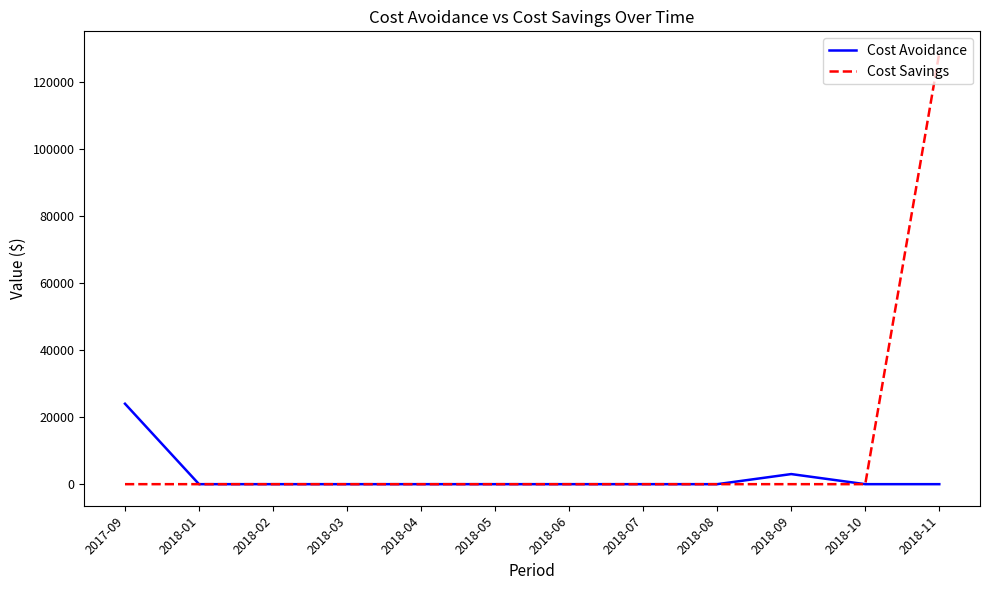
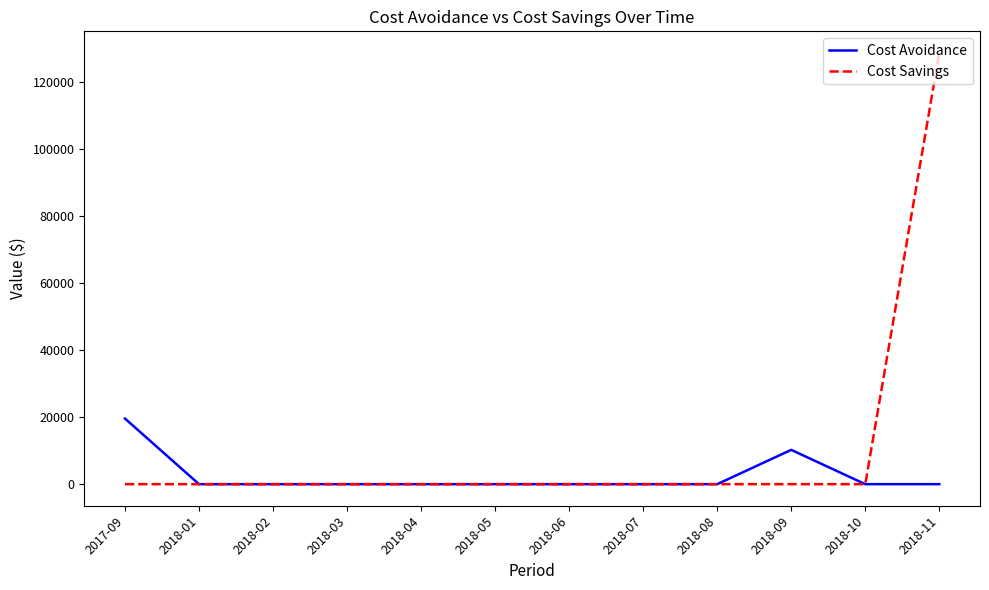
Cost Avoidance, 2017-09: 24000 -> 20000
Cost Avoidance, 2018-09: 3000 -> 10000
